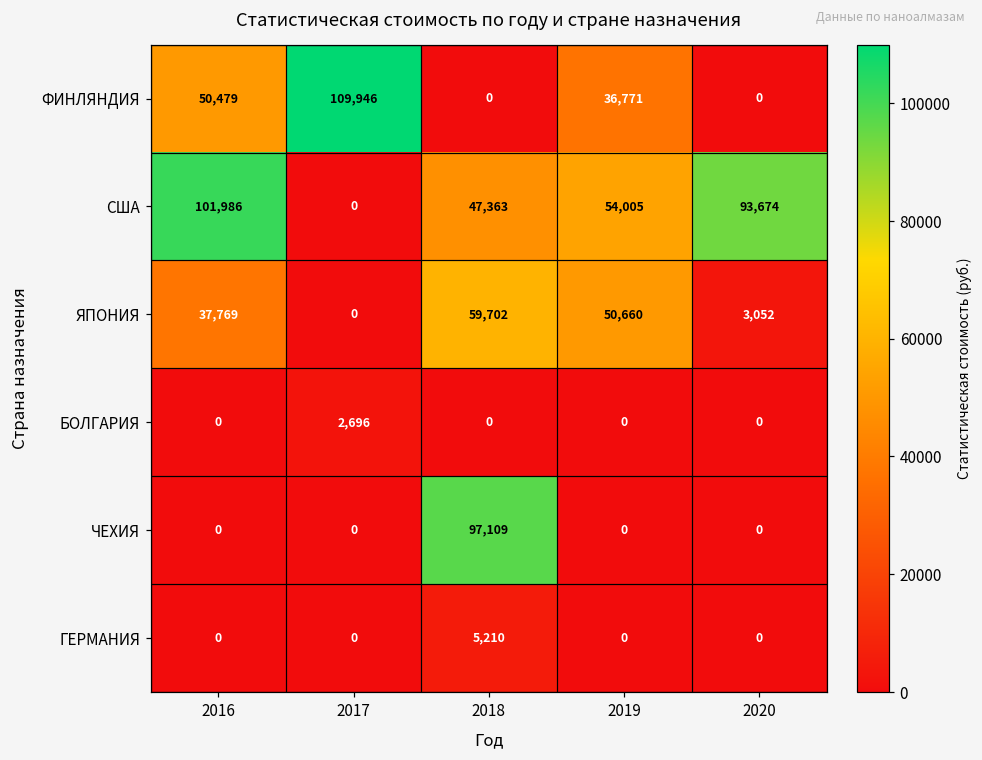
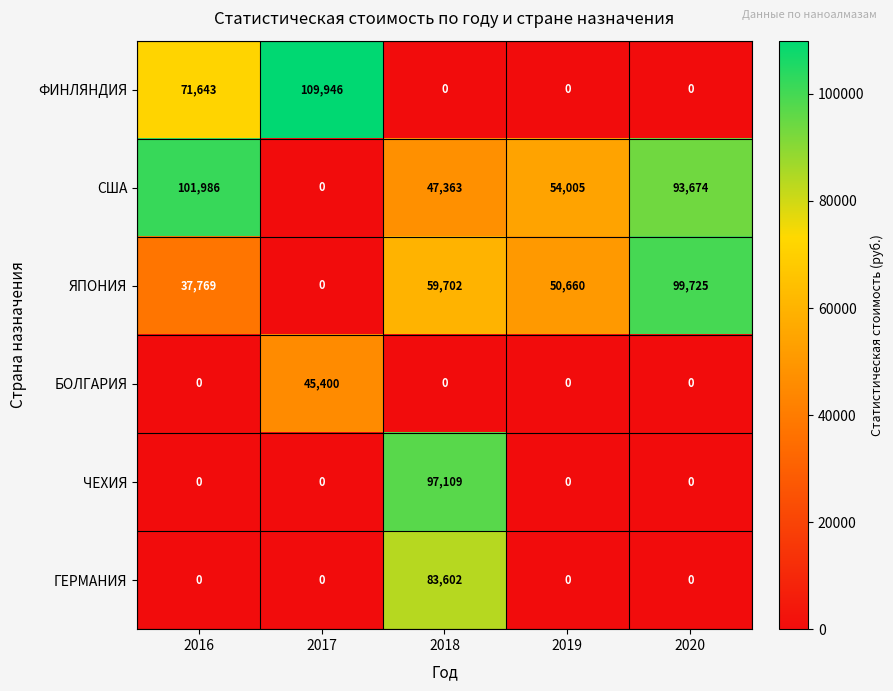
ФИНЛЯНДИЯ, 2016: 50,479 -> 71,643
ФИНЛЯНДИЯ, 2019: 36,771 -> 0
ЯПОНИЯ, 2020: 3,052 -> 99,725
БОЛГАРИЯ, 2017: 2,696 -> 45,400
ГЕРМАНИЯ, 2018: 5,210 -> 83,602
